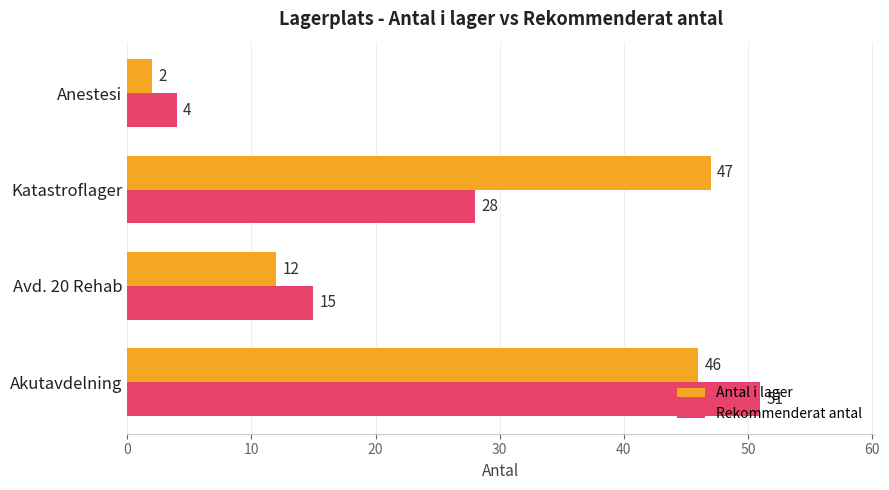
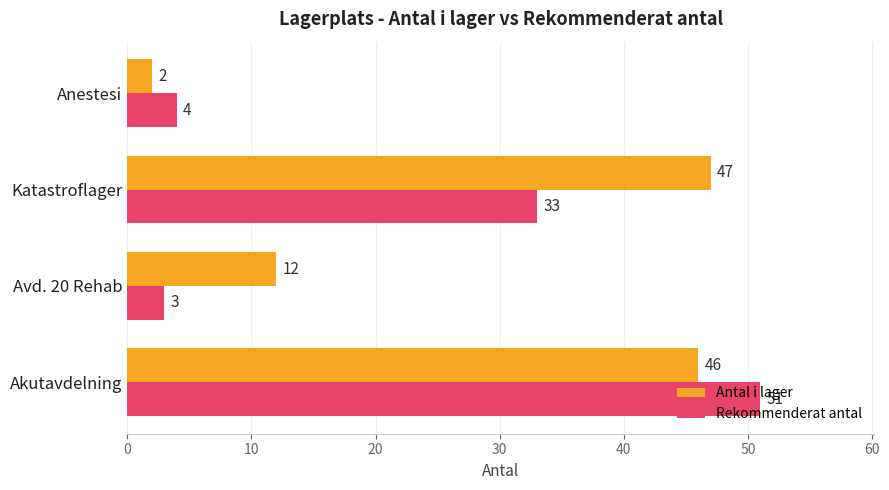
Rekommenderat antal, Katastroflager: 28 -> 33
Rekommenderat antal, Avd. 20 Rehab: 15 -> 3
